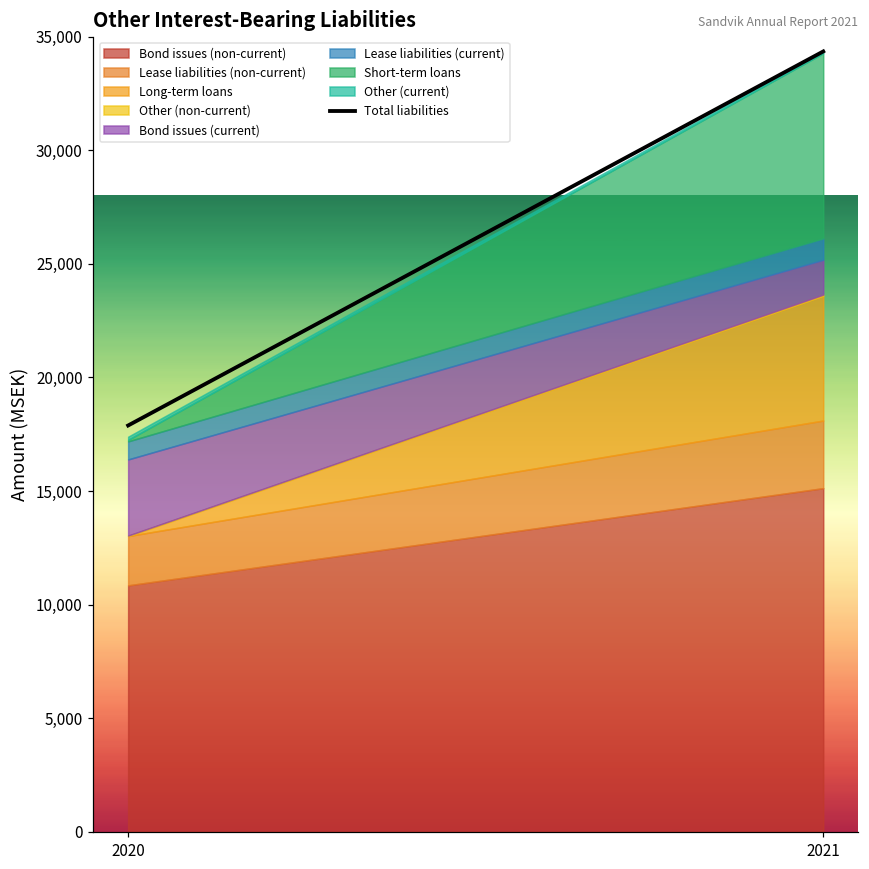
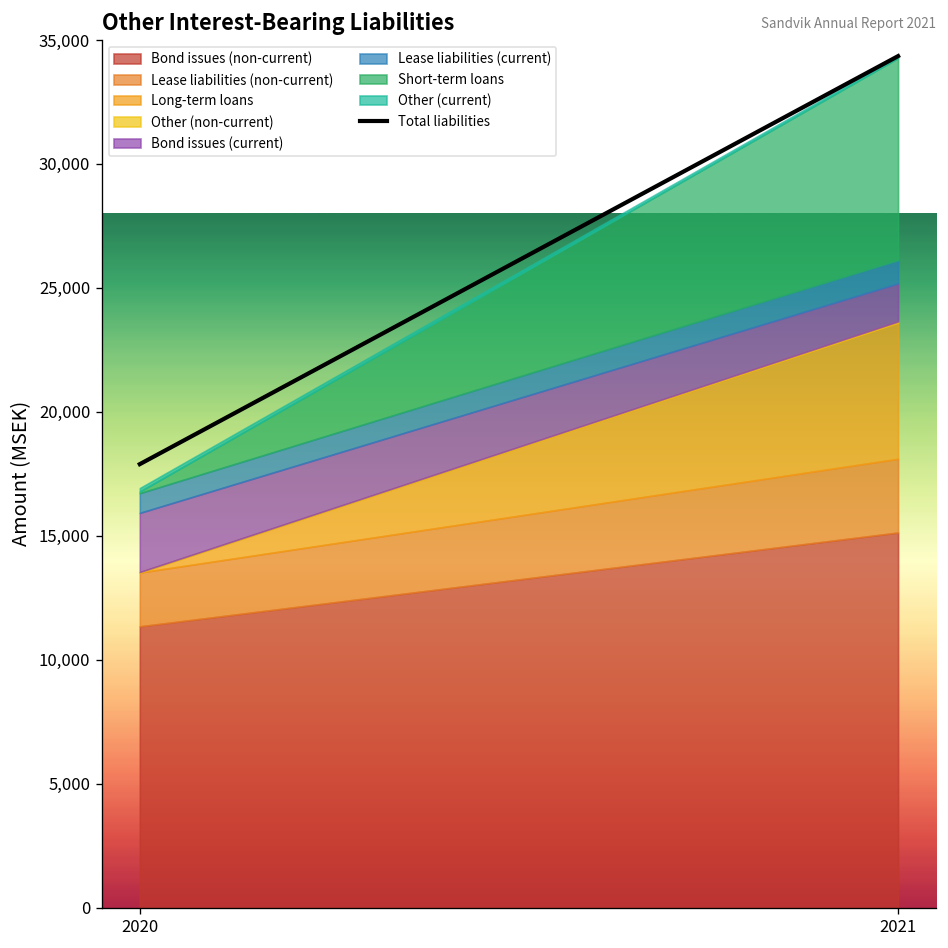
Bond issues (non-current), 2020: 10,900 -> 11,300
Bond issues (current), 2020: 3,400 -> 2,400
